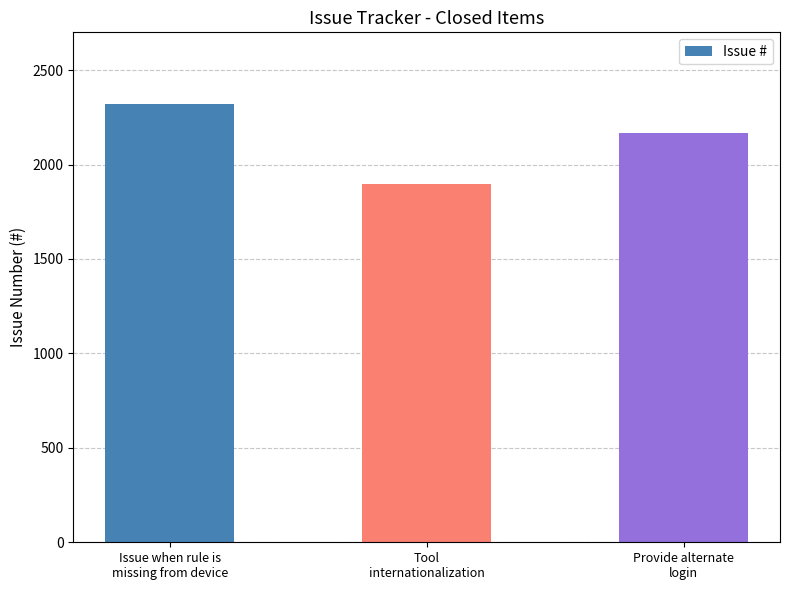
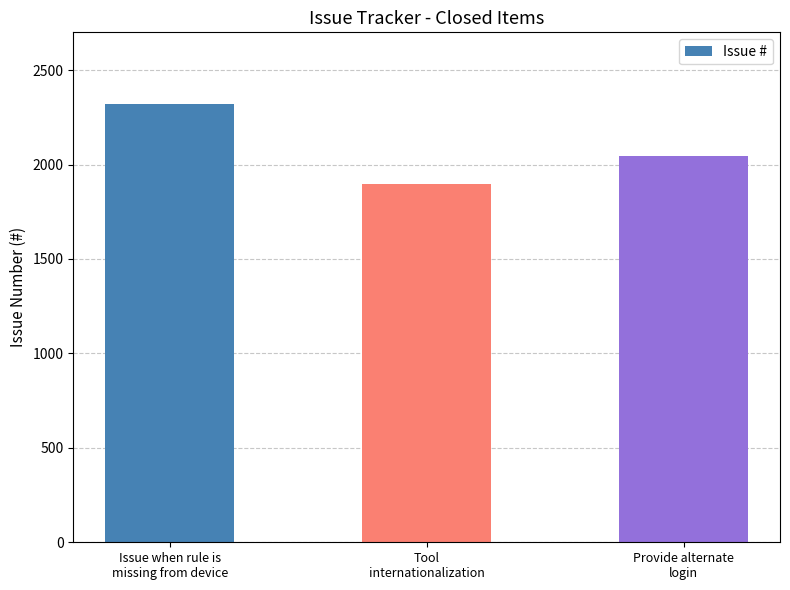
Provide alternate login: 2170 -> 2050
